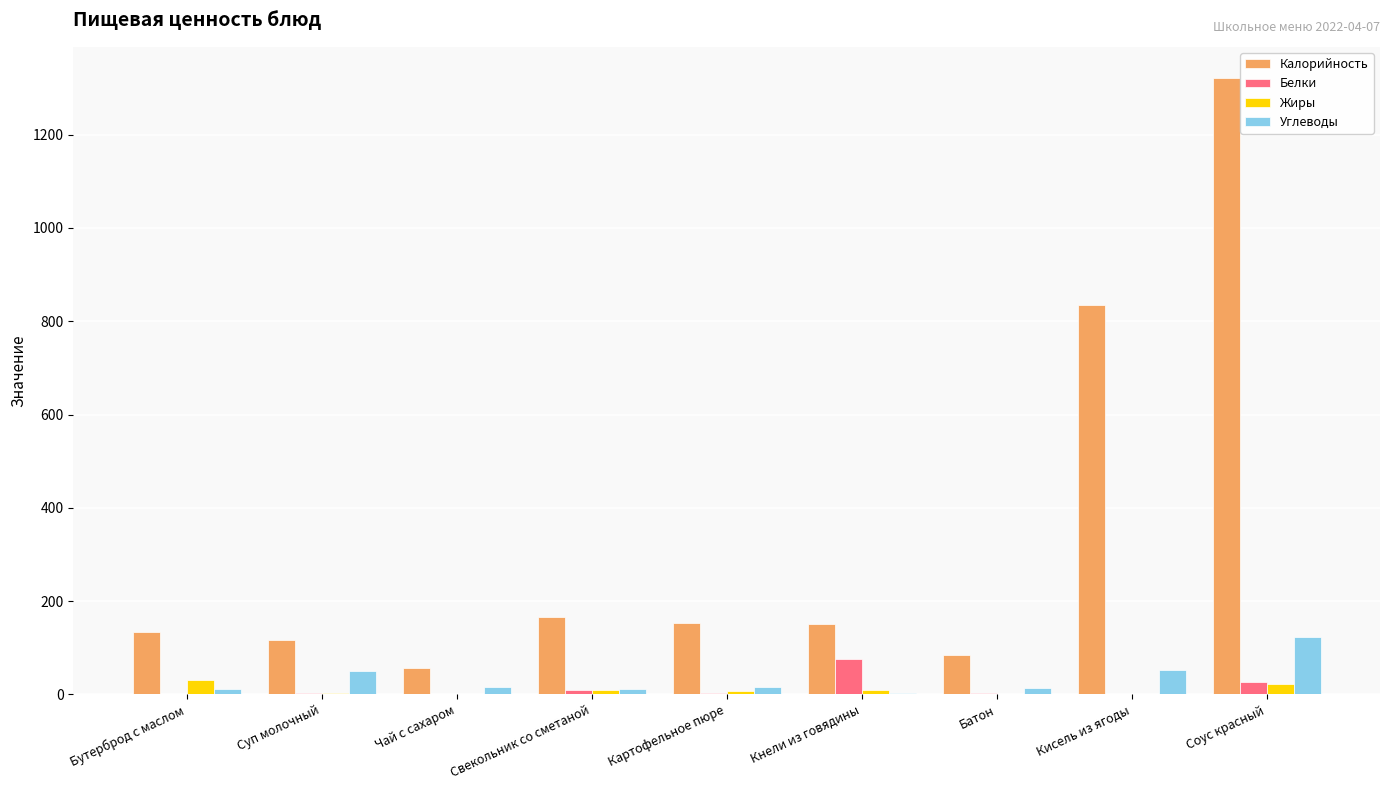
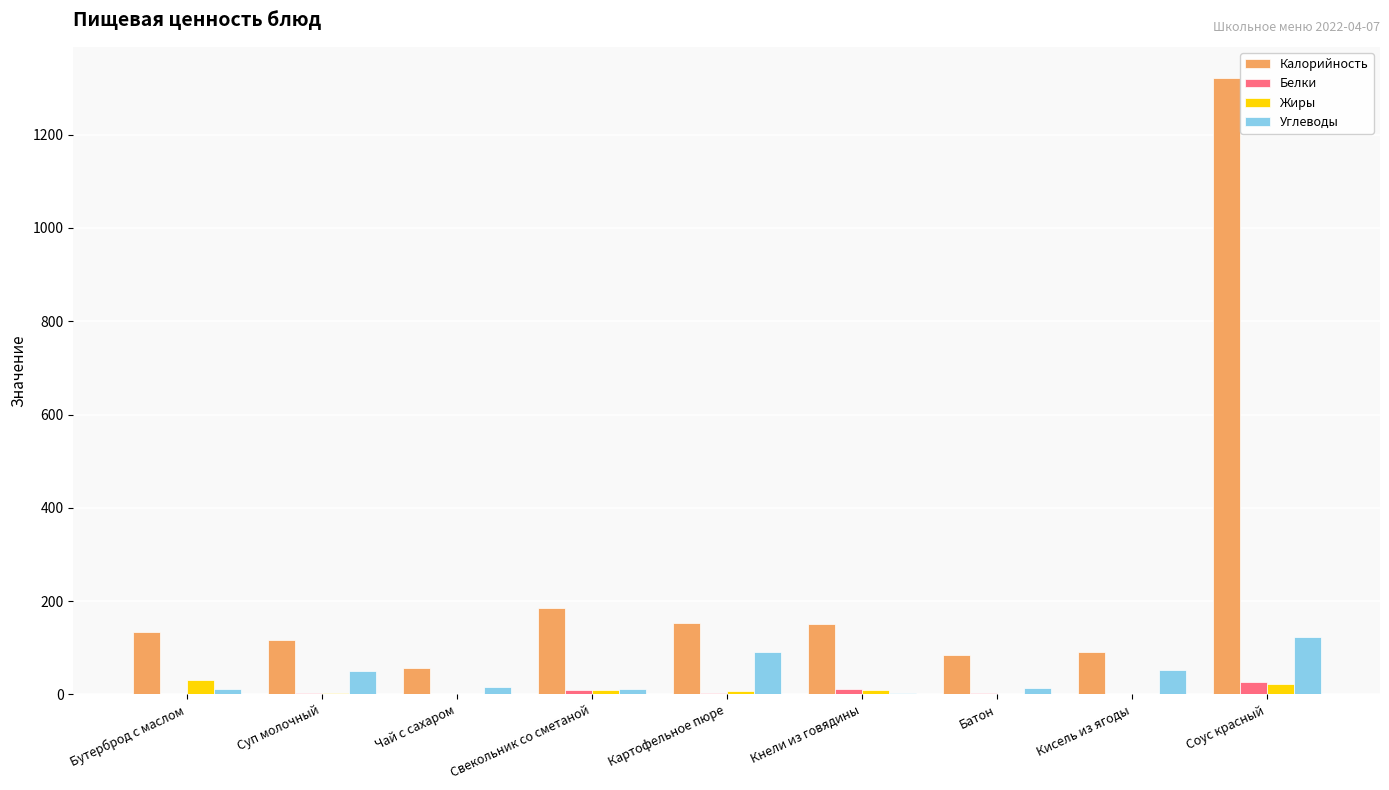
Калорийность, Свекольник со сметаной: 170 -> 190
Углеводы, Картофельное пюре: 20 -> 90
Белки, Кнели из говядины: 80 -> 10
Калорийность, Кисель из ягоды: 830 -> 90
